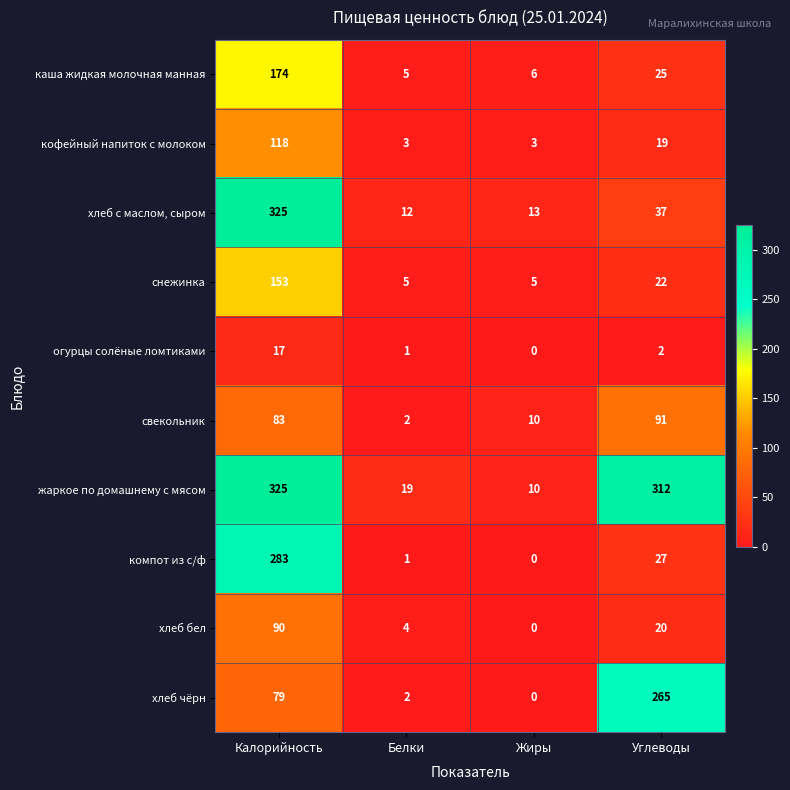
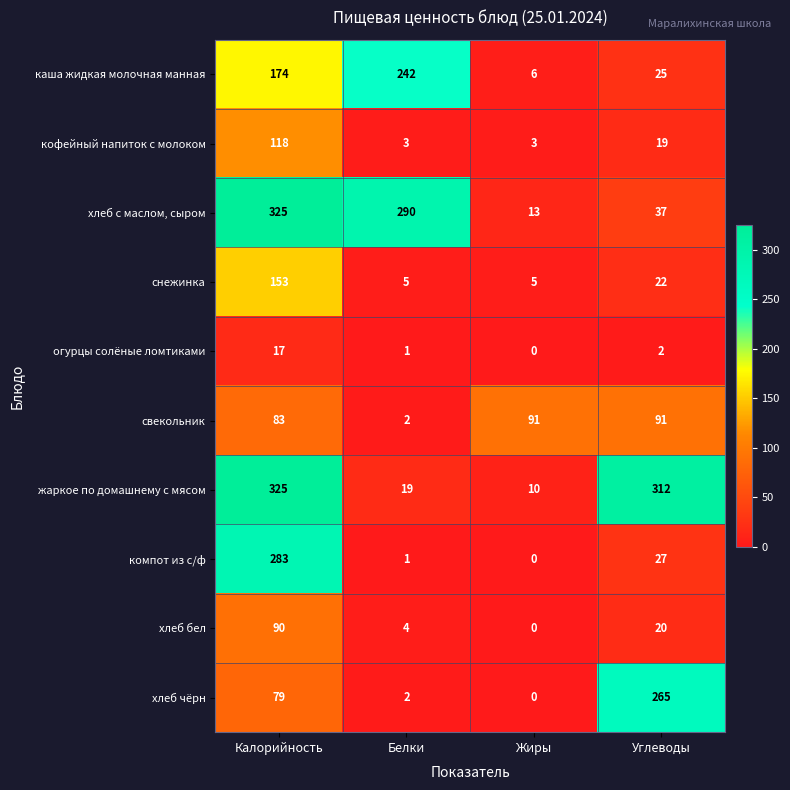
каша жидкая молочная манная, Белки: 5 -> 242
хлеб с маслом, сыром, Белки: 12 -> 290
свекольник, Жиры: 10 -> 91
